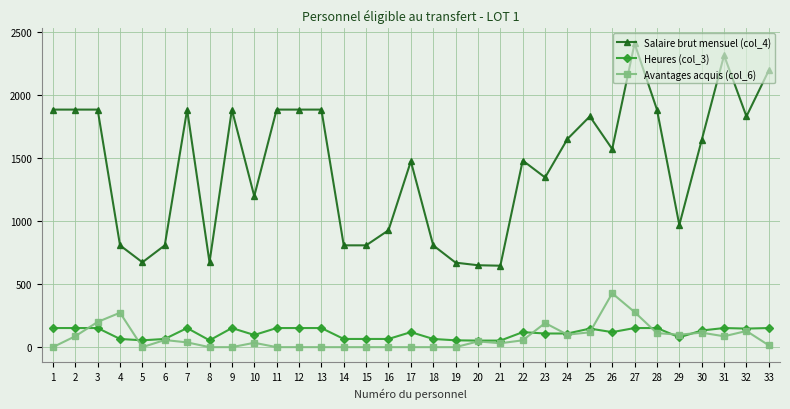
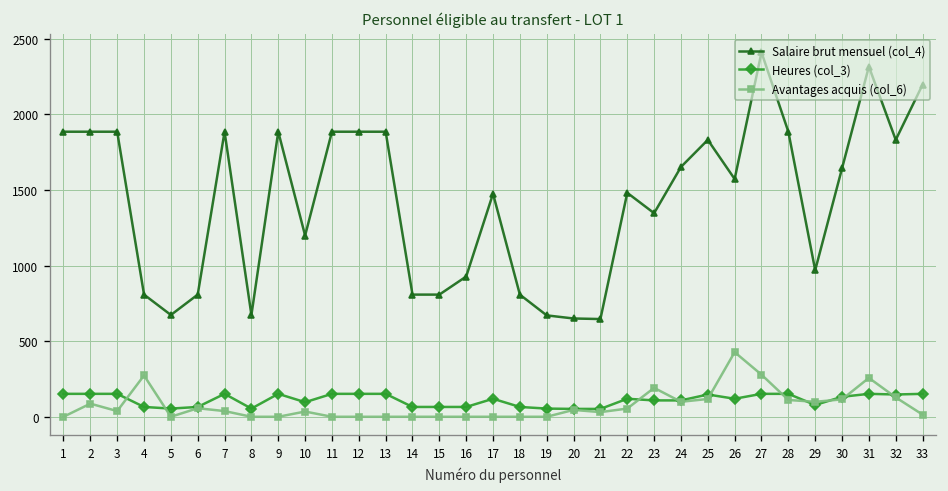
Avantages acquis (col_6), 3: 200 -> 40
Avantages acquis (col_6), 31: 90 -> 260
